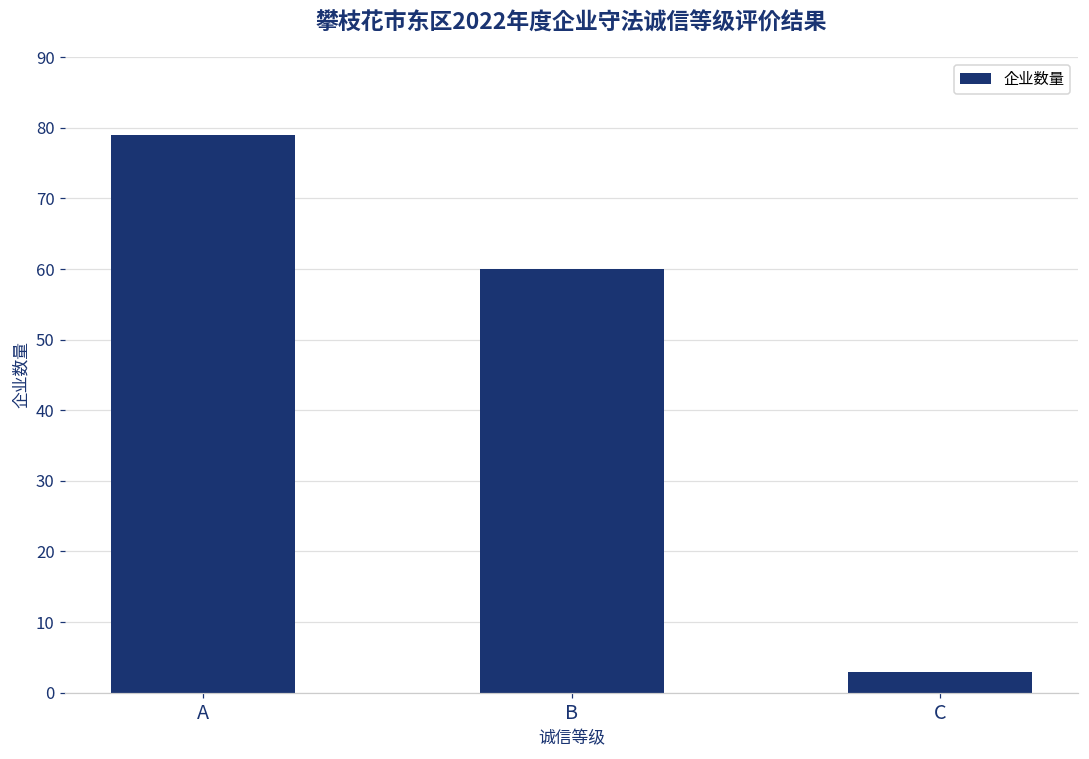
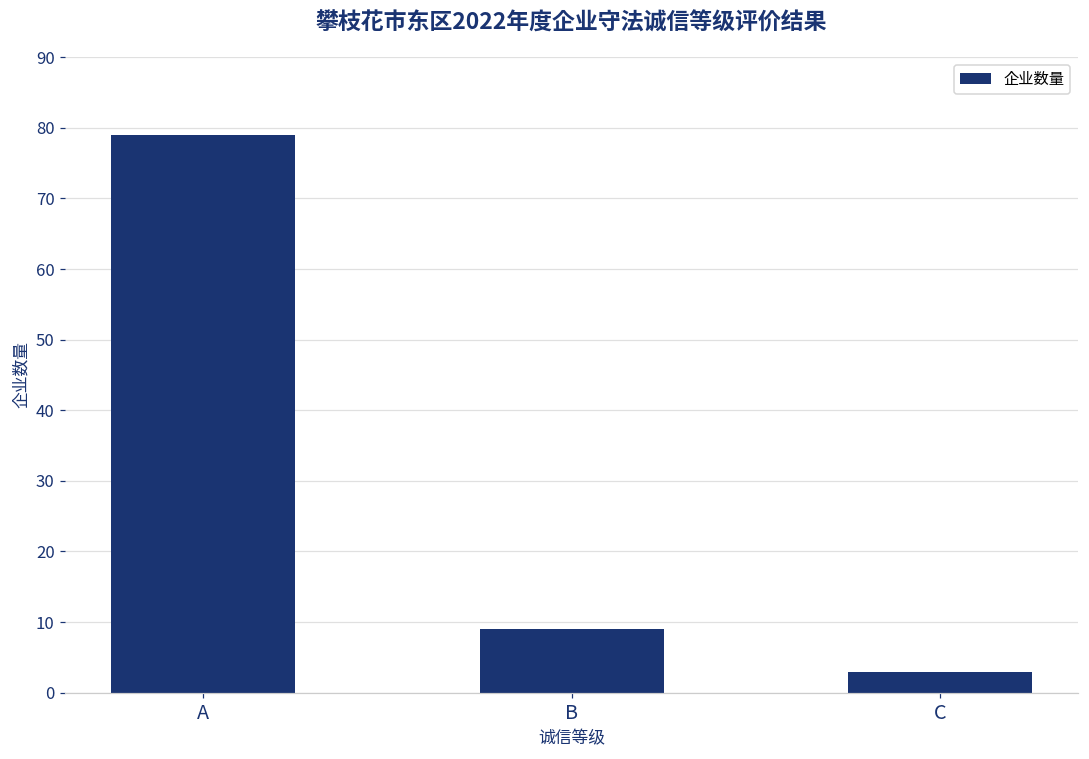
B: 60 -> 9
